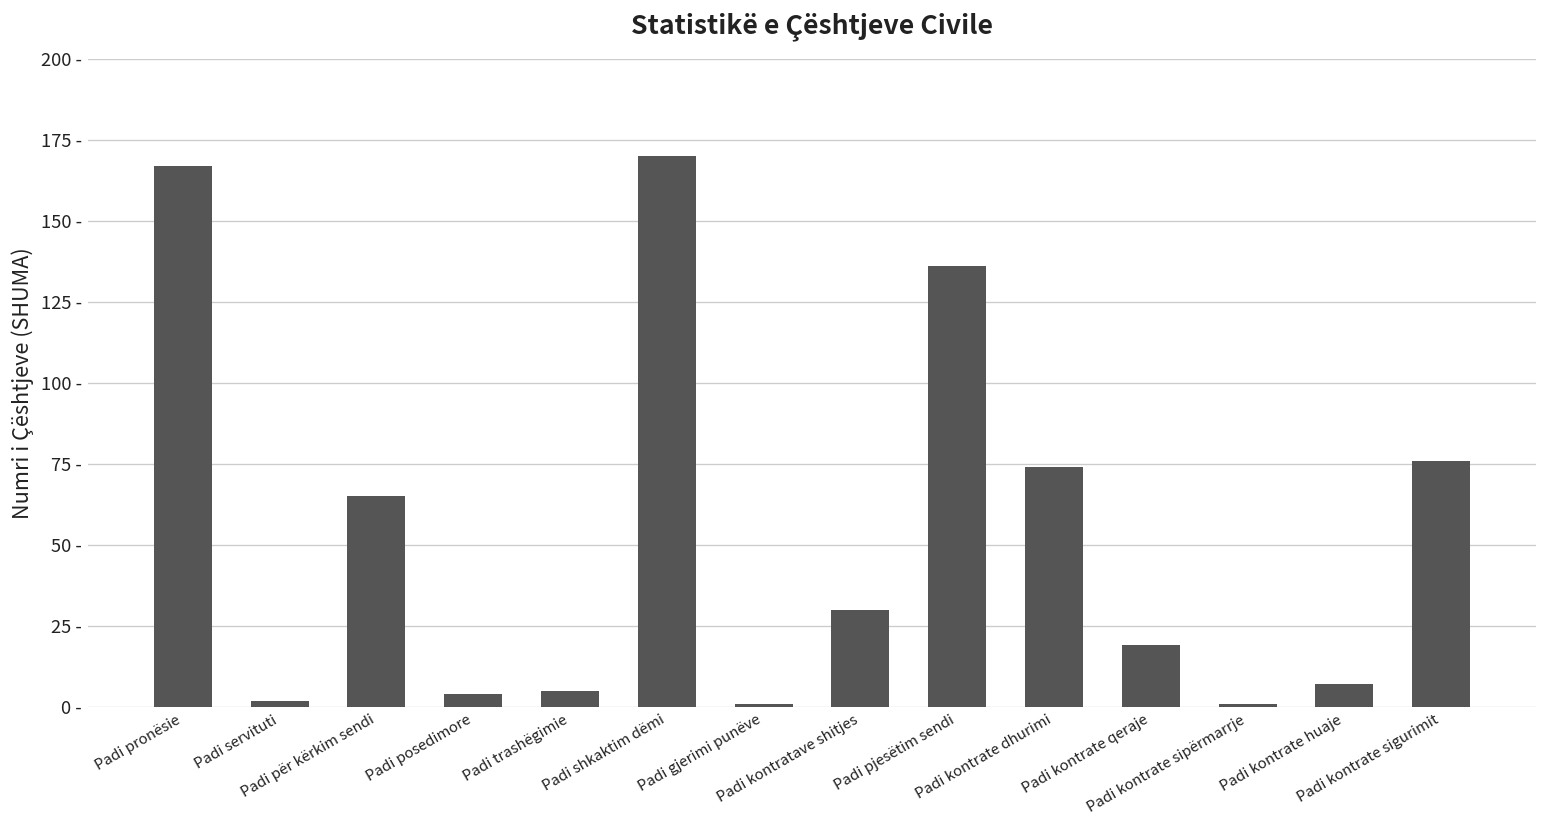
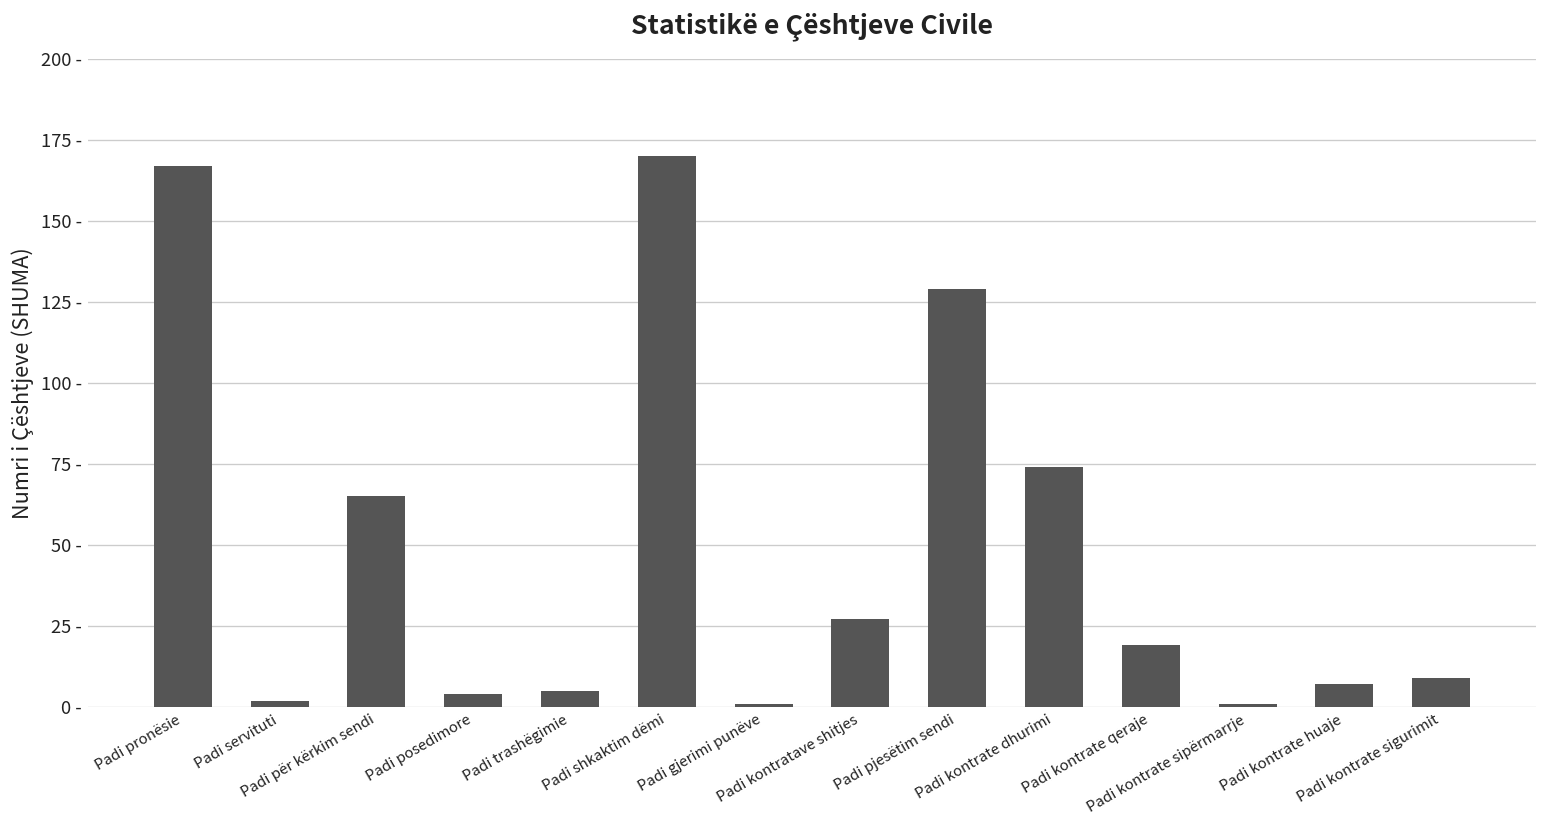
Padi kontratave shitjes: 30 - -> 27 -
Padi pjesëtim sendi: 136 - -> 129 -
Padi kontrate sigurimit: 76 - -> 9 -
